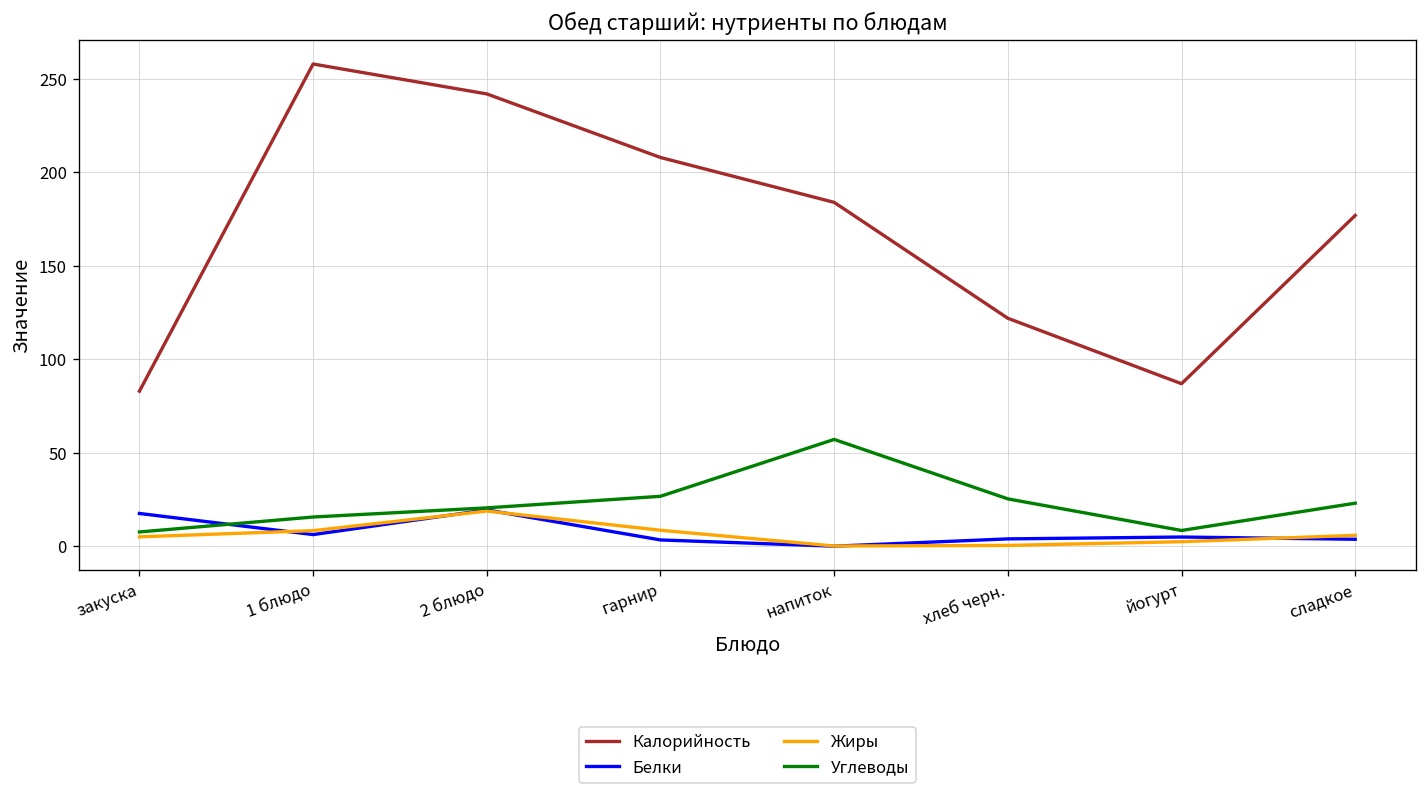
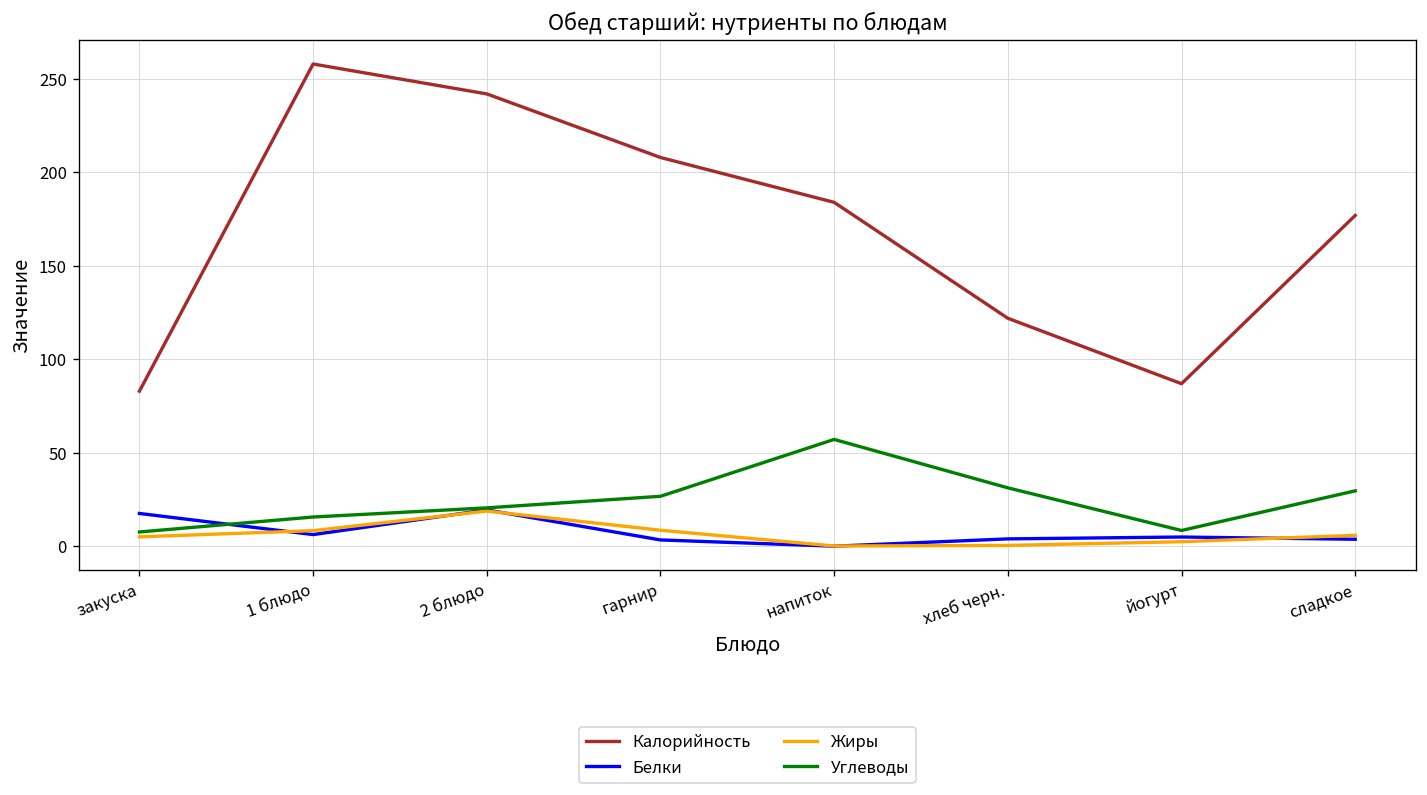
Углеводы, хлеб черн.: 25 -> 31
Углеводы, сладкое: 23 -> 30
